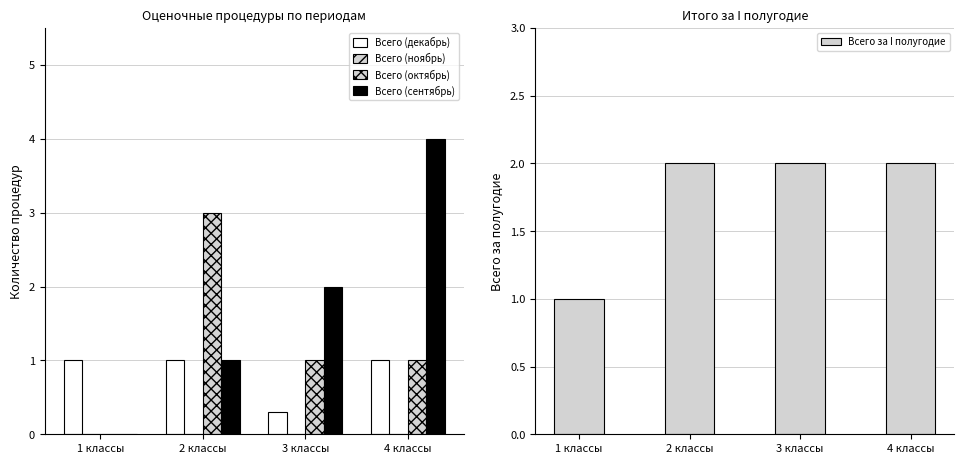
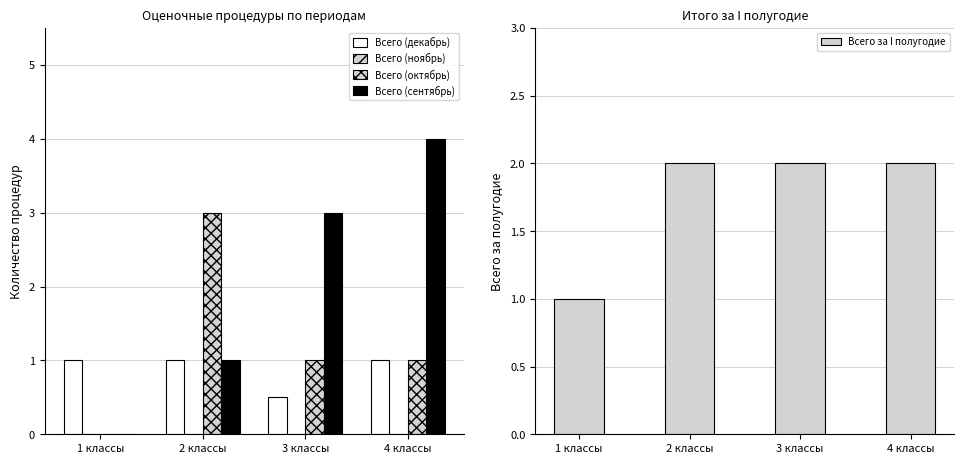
Оценочные процедуры по периодам, Всего (декабрь), 3 классы: 0.3 -> 0.5
Оценочные процедуры по периодам, Всего (сентябрь), 3 классы: 2 -> 3
